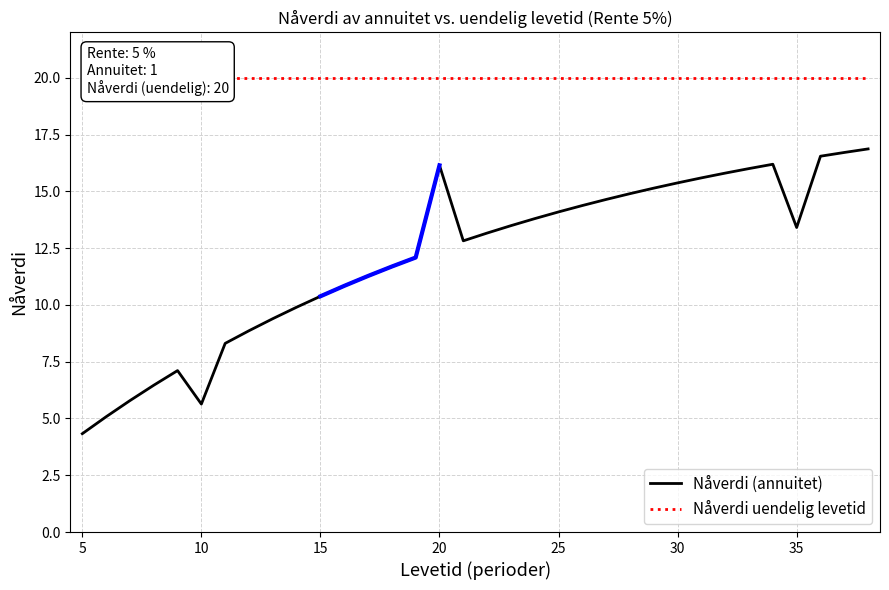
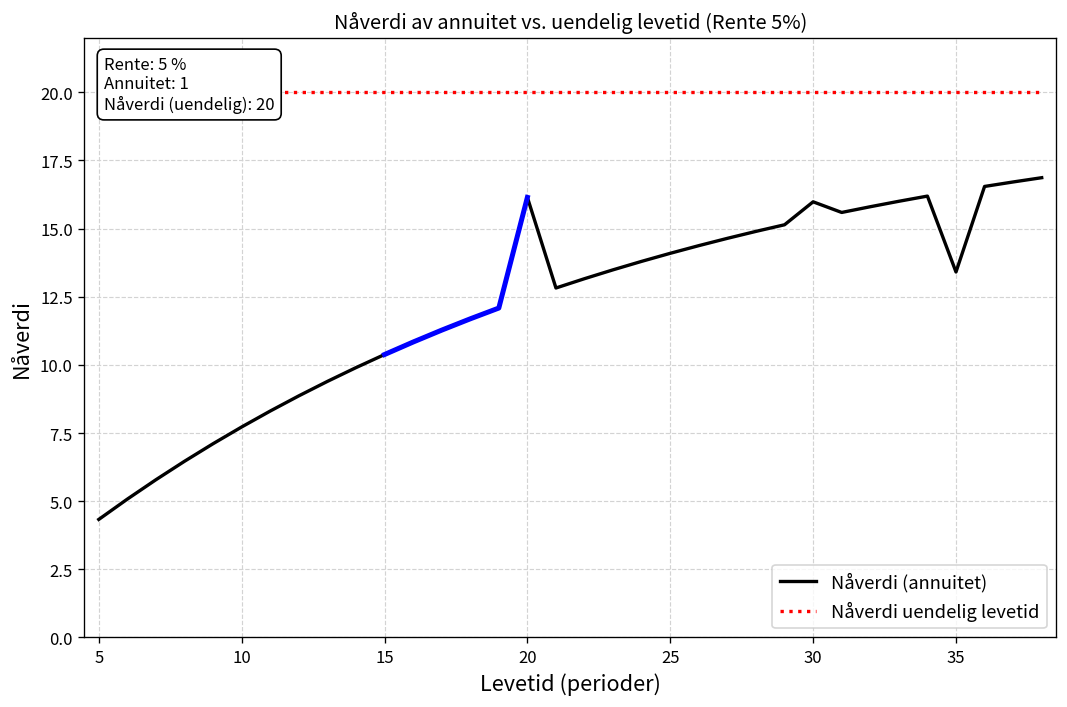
Nåverdi (annuitet), 10: 5.6 -> 7.7
Nåverdi (annuitet), 30: 15.4 -> 16.0
